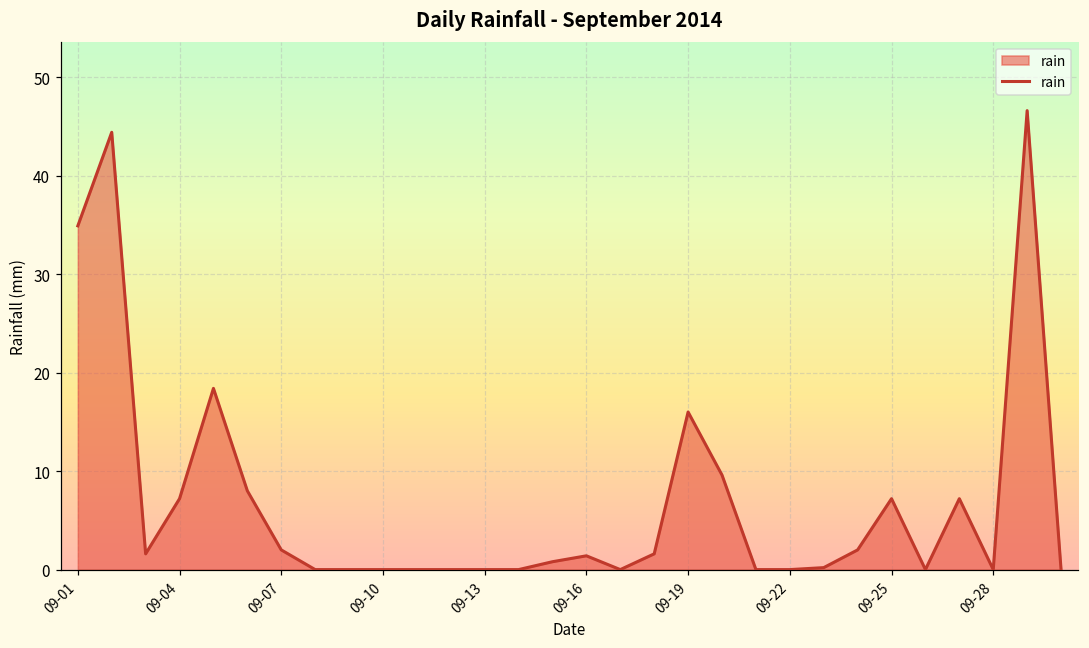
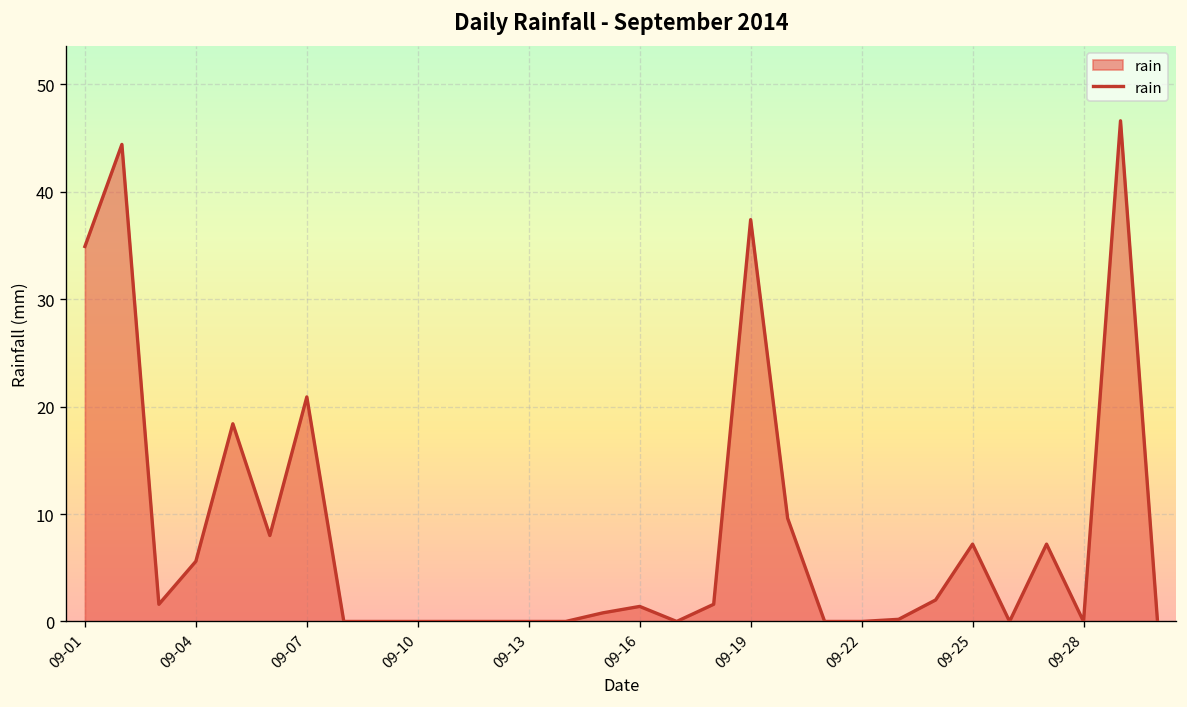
09-04: 7 -> 6
09-07: 2 -> 21
09-19: 16 -> 37
